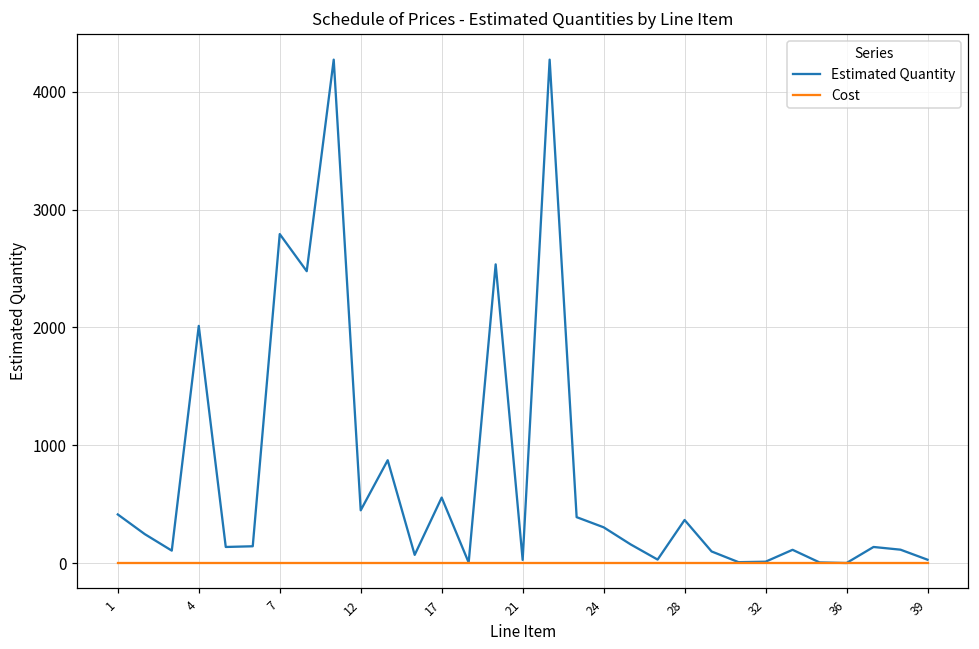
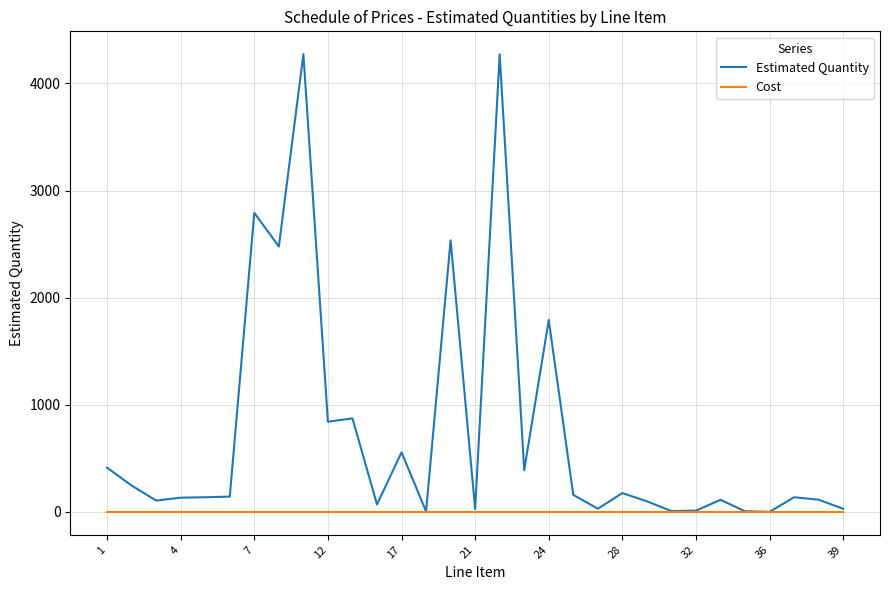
Estimated Quantity, 4: 2010 -> 130
Estimated Quantity, 12: 450 -> 840
Estimated Quantity, 24: 300 -> 1790
Estimated Quantity, 28: 370 -> 180
